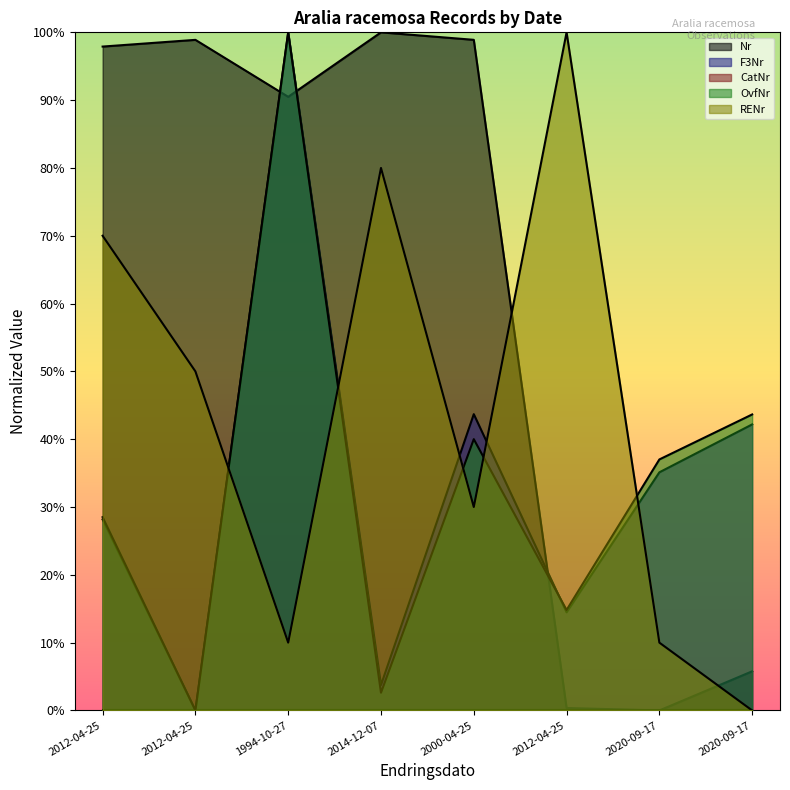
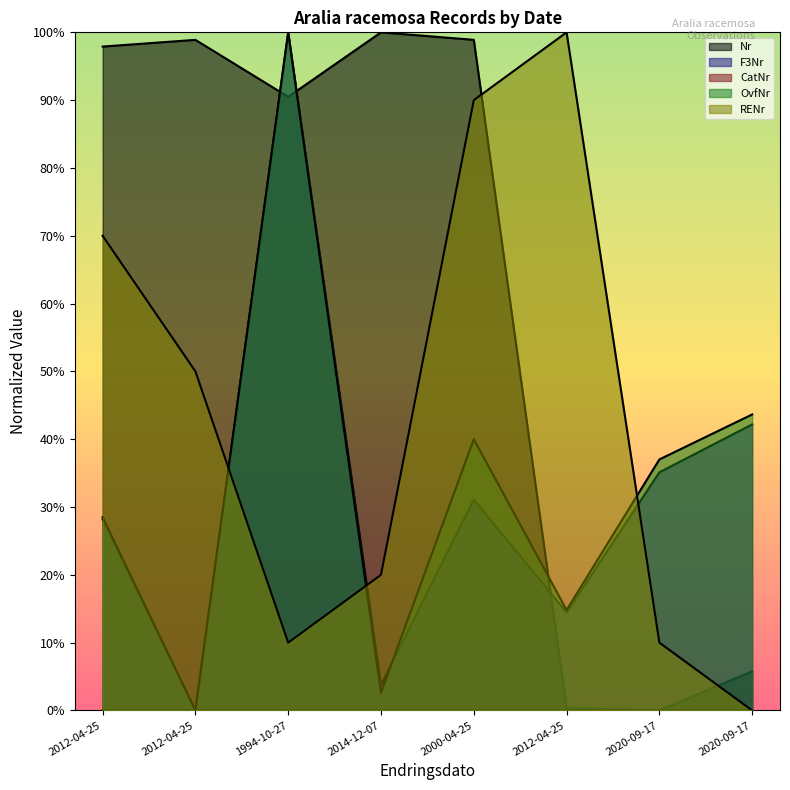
RENr, 2014-12-07: 80% -> 20%
F3Nr, 2000-04-25: 44% -> 31%
RENr, 2000-04-25: 30% -> 90%
